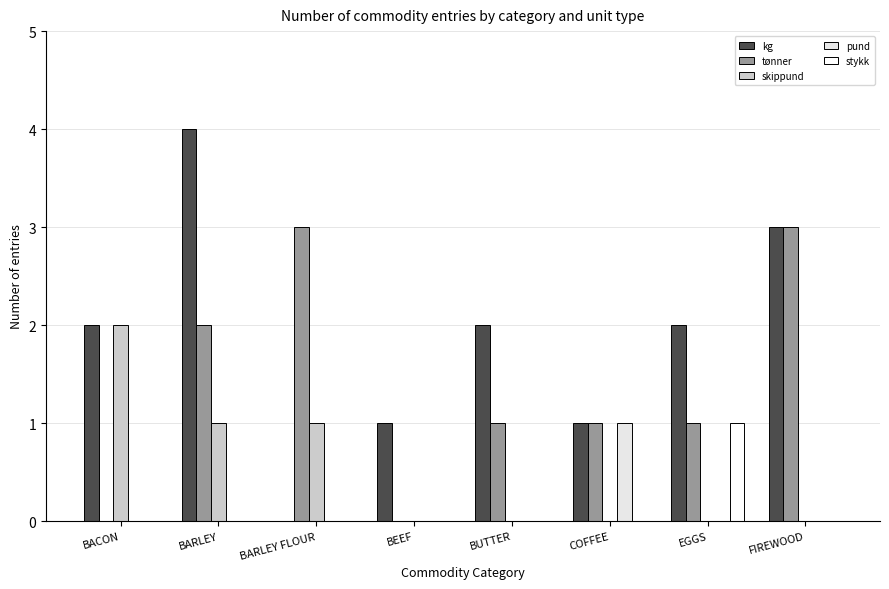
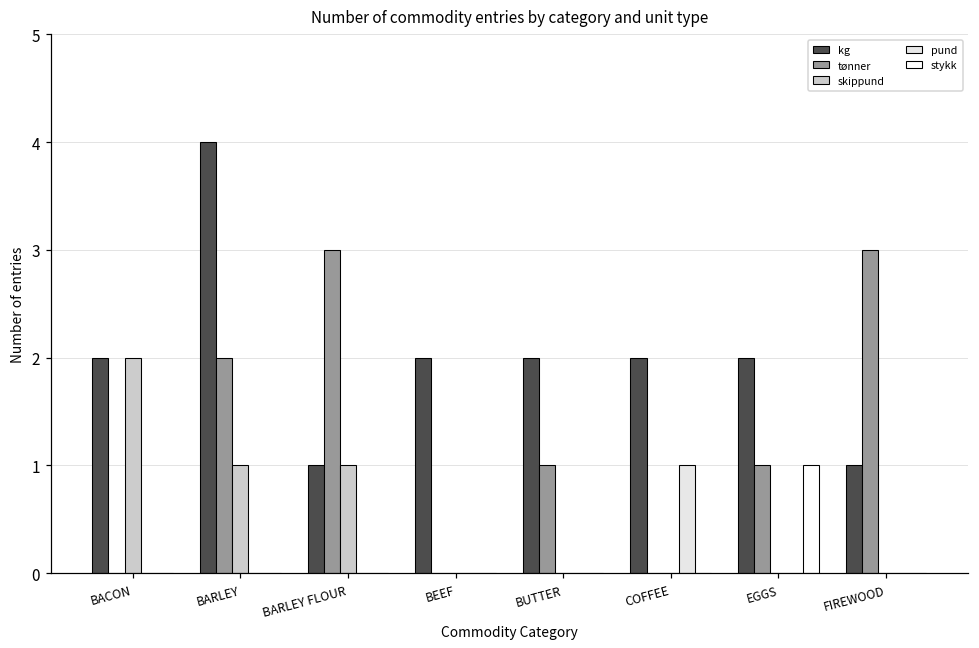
kg, BARLEY FLOUR: 0 -> 1
kg, BEEF: 1 -> 2
kg, COFFEE: 1 -> 2
tønner, COFFEE: 1 -> 0
kg, FIREWOOD: 3 -> 1
